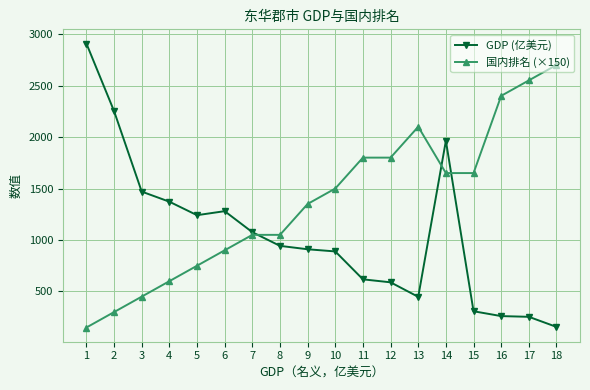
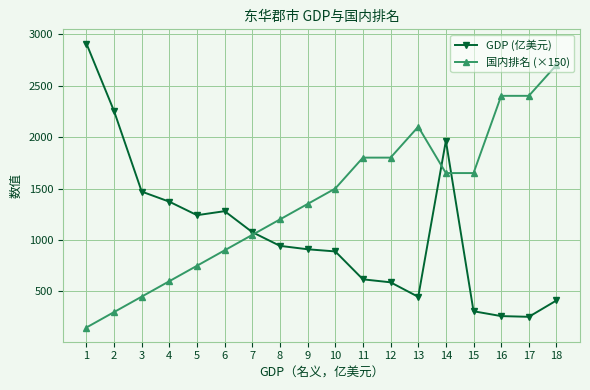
国内排名 (×150), 8: 1050 -> 1200
国内排名 (×150), 17: 2550 -> 2400
GDP (亿美元), 18: 160 -> 410
